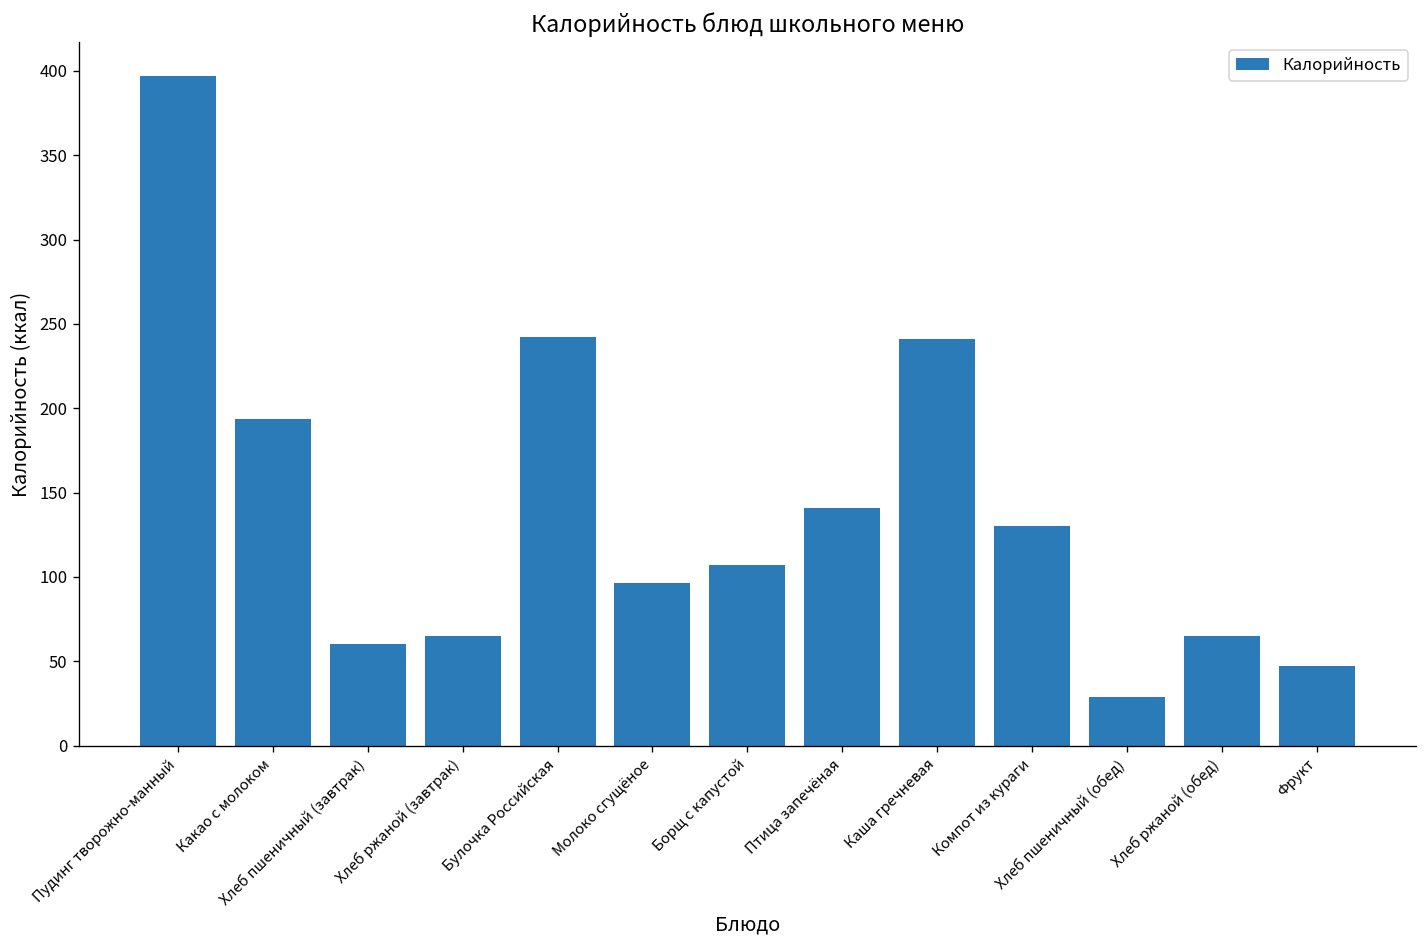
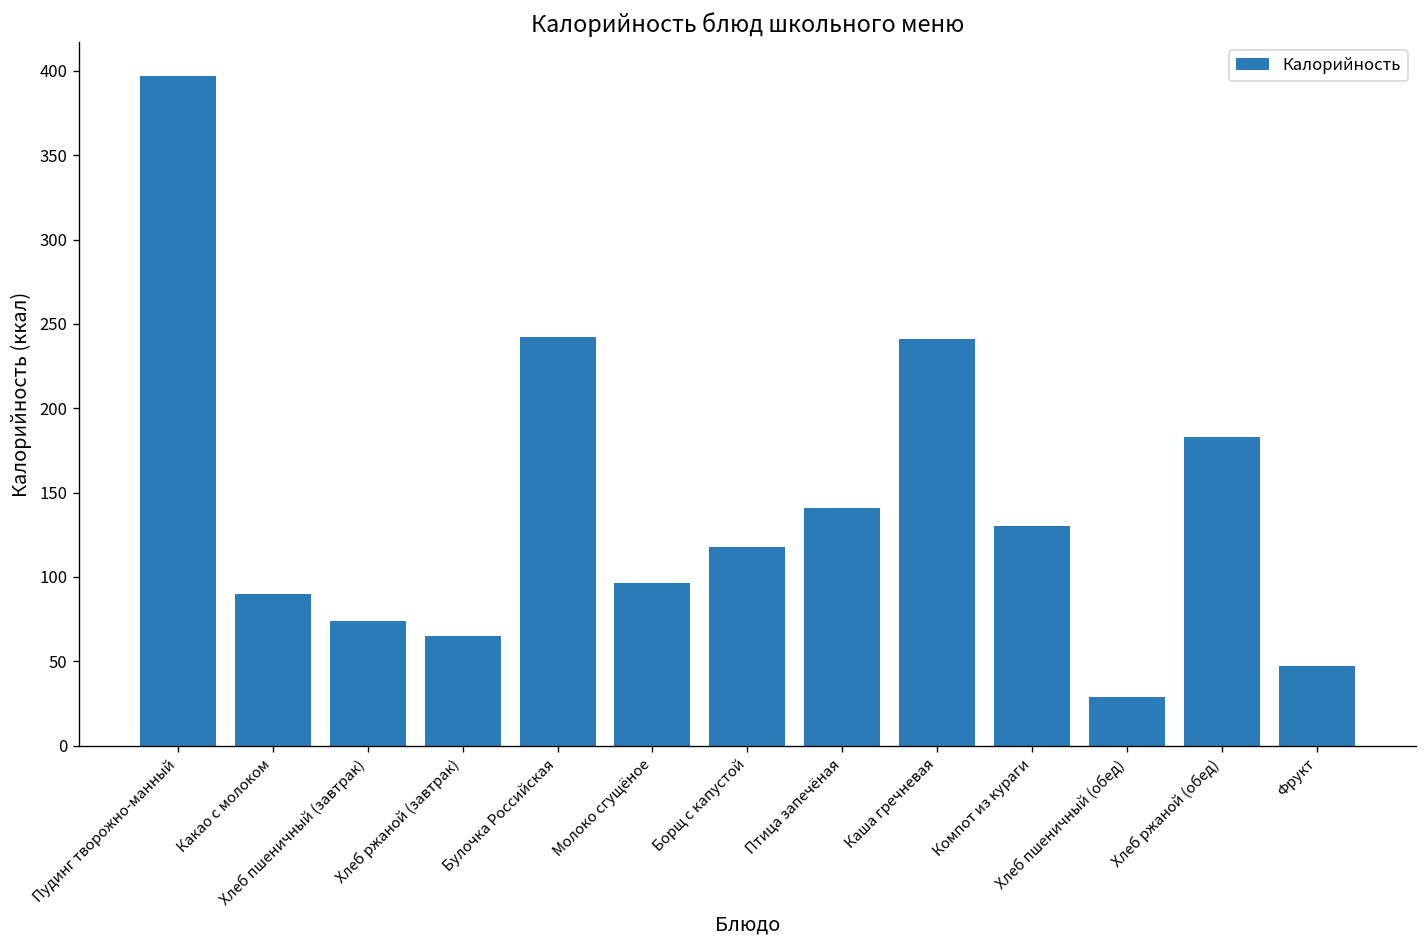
Какао с молоком: 194 -> 90
Хлеб пшеничный (завтрак): 61 -> 74
Борщ с капустой: 107 -> 118
Хлеб ржаной (обед): 65 -> 183
